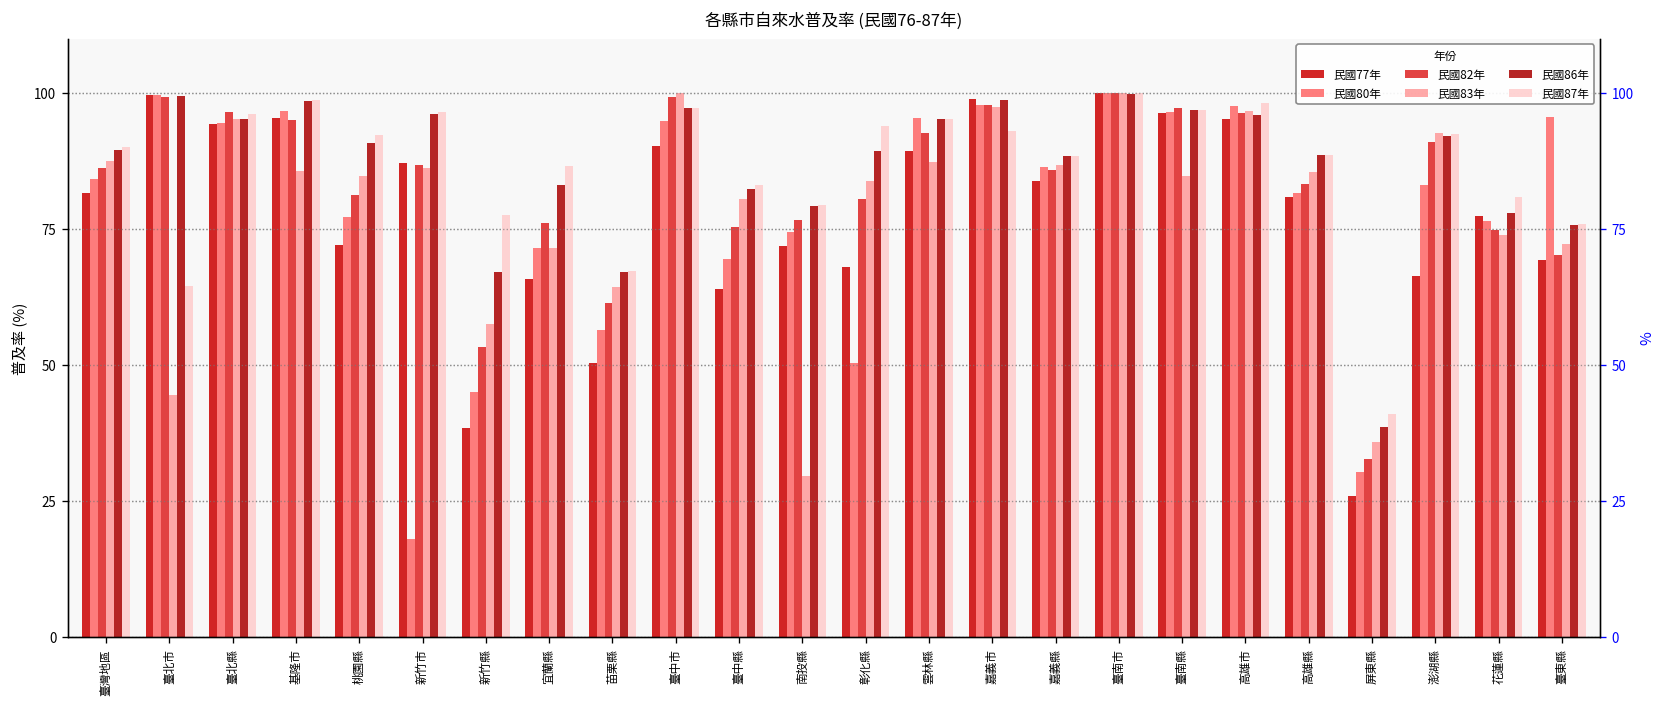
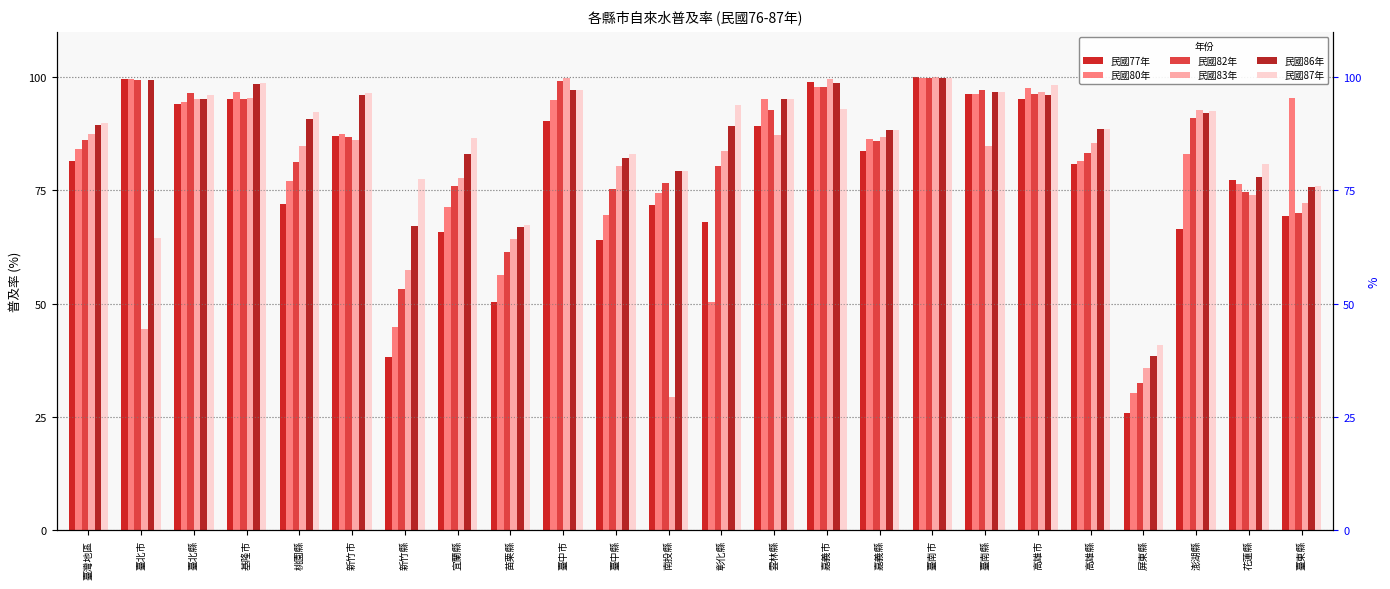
民國83年, 基隆市: 86 -> 95
民國80年, 新竹市: 18 -> 88
民國83年, 宜蘭縣: 72 -> 78
民國83年, 嘉義市: 97 -> 100
